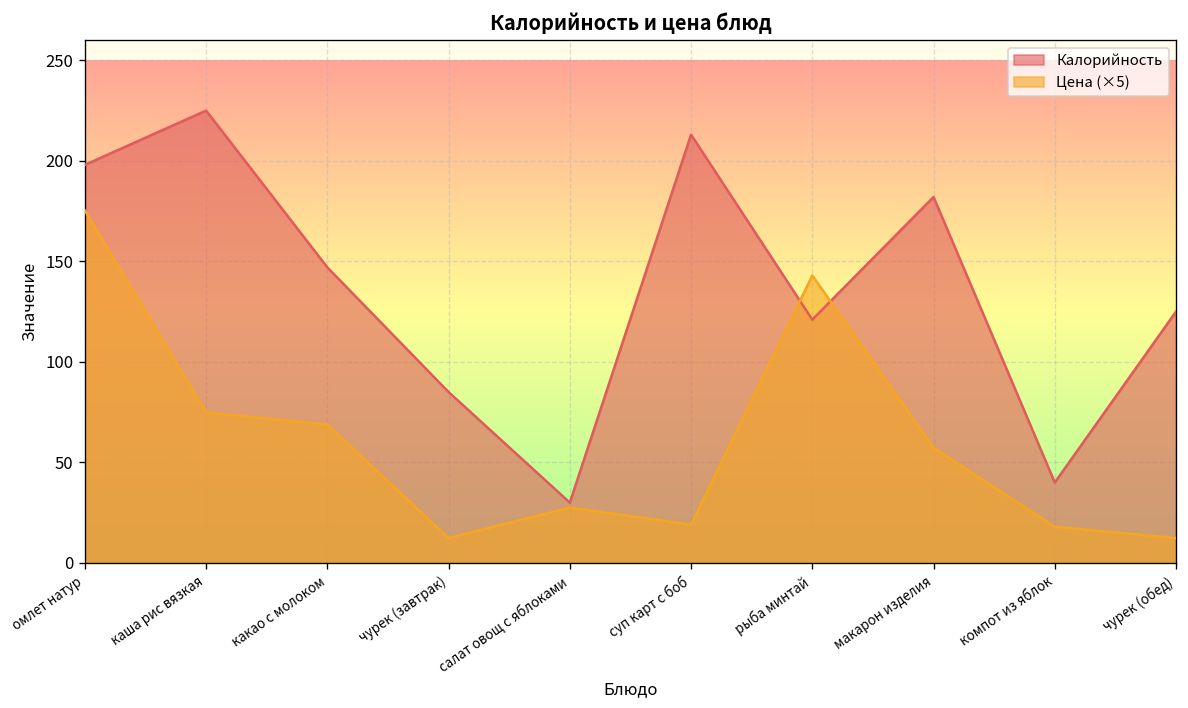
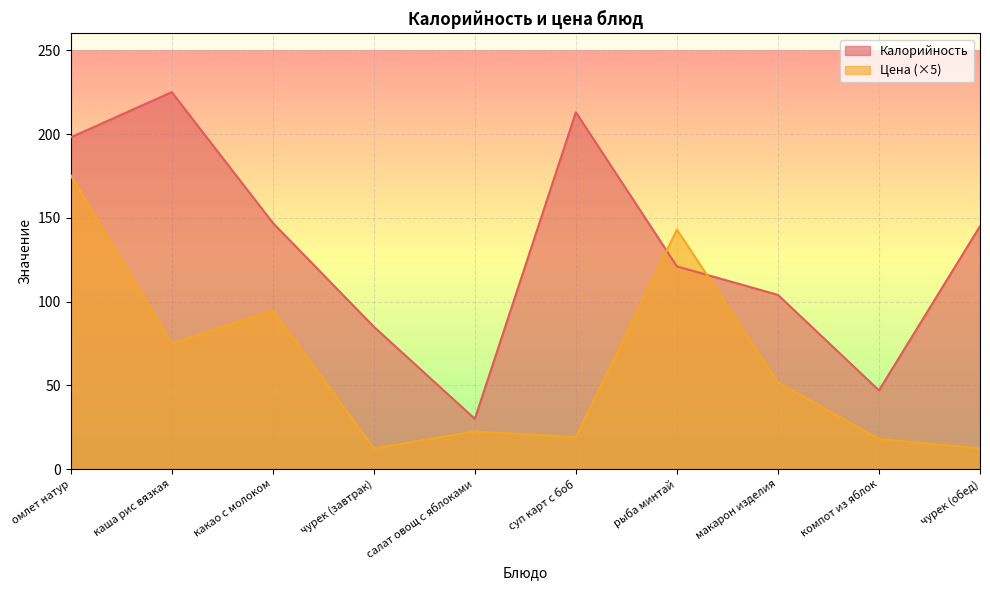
Цена (×5), какао с молоком: 69 -> 95
Цена (×5), салат овощ с яблоками: 28 -> 23
Калорийность, макарон изделия: 182 -> 104
Цена (×5), макарон изделия: 57 -> 52
Калорийность, компот из яблок: 40 -> 47
Калорийность, чурек (обед): 125 -> 145
